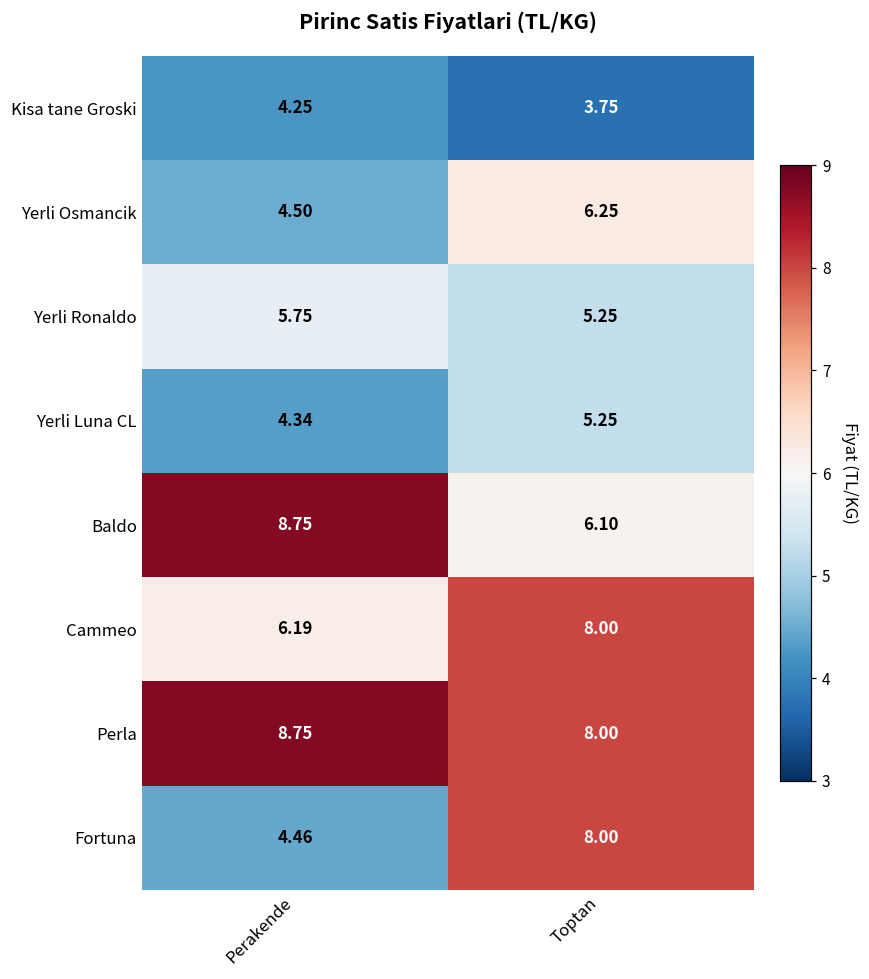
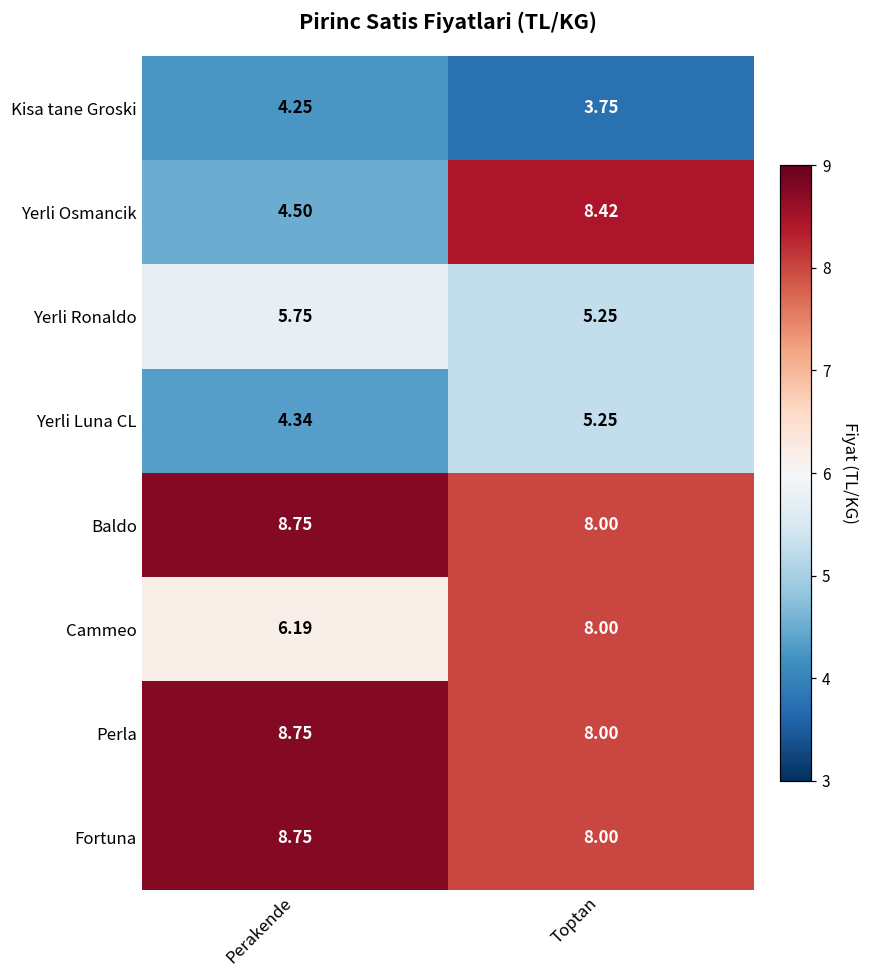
Yerli Osmancik, Toptan: 6.25 -> 8.42
Baldo, Toptan: 6.10 -> 8.00
Fortuna, Perakende: 4.46 -> 8.75
